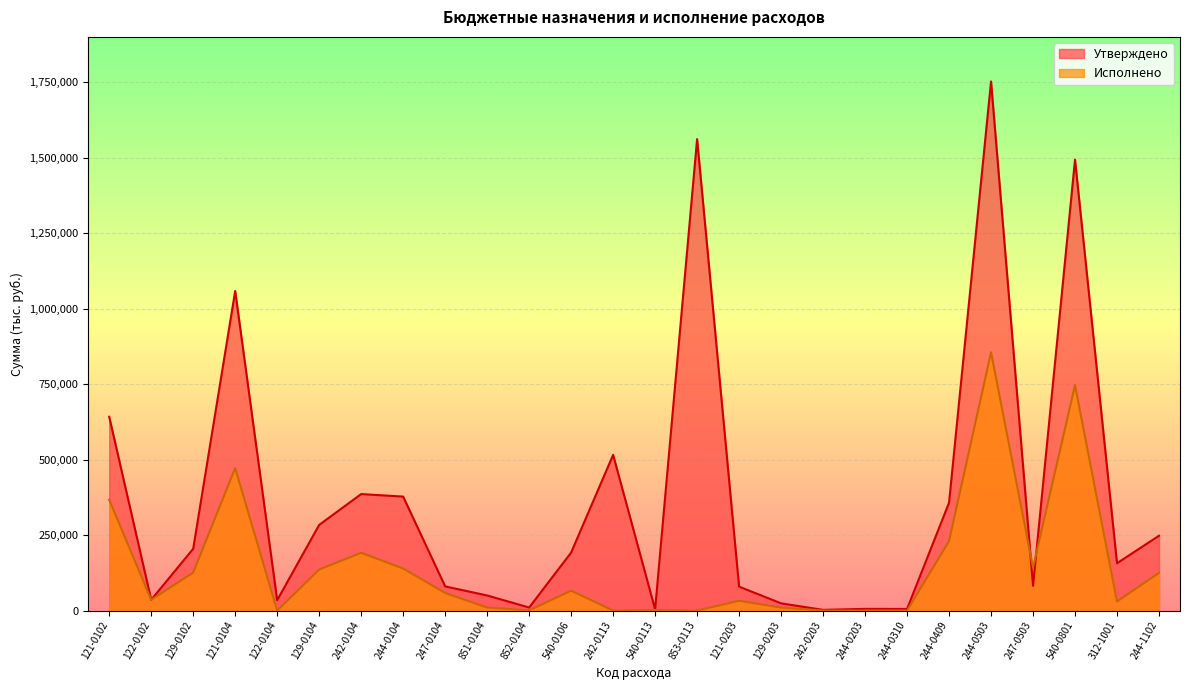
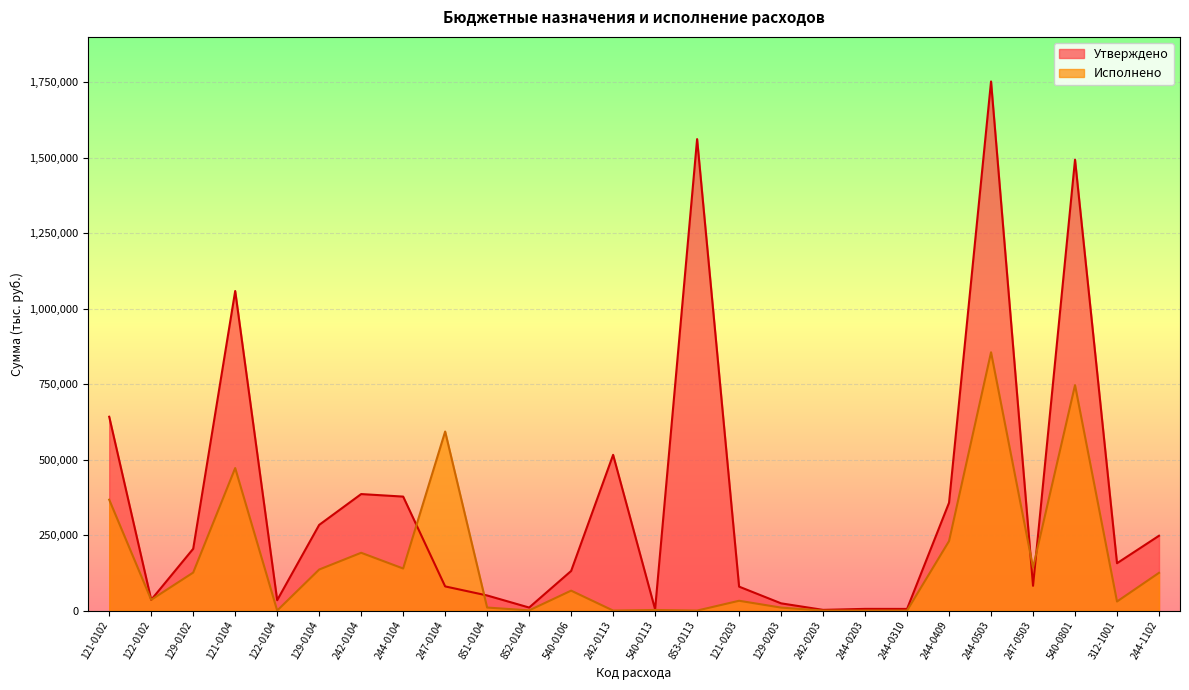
Исполнено, 247-0104: 60,000 -> 590,000
Утверждено, 540-0106: 190,000 -> 130,000
